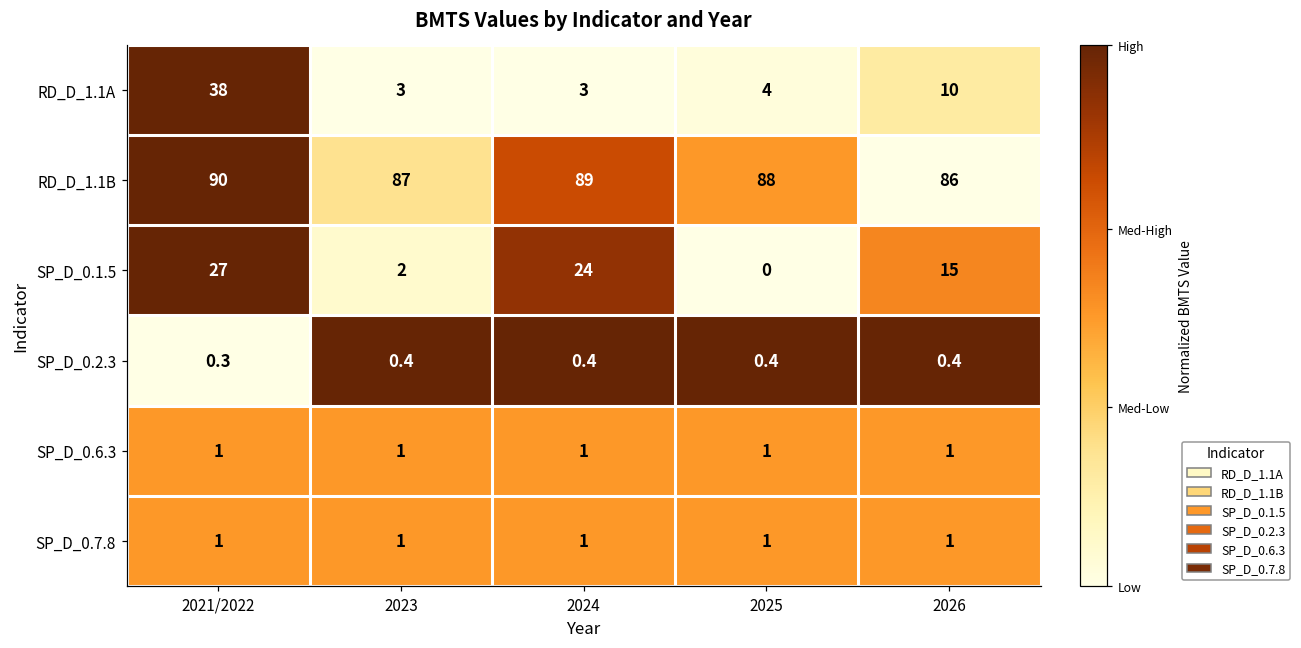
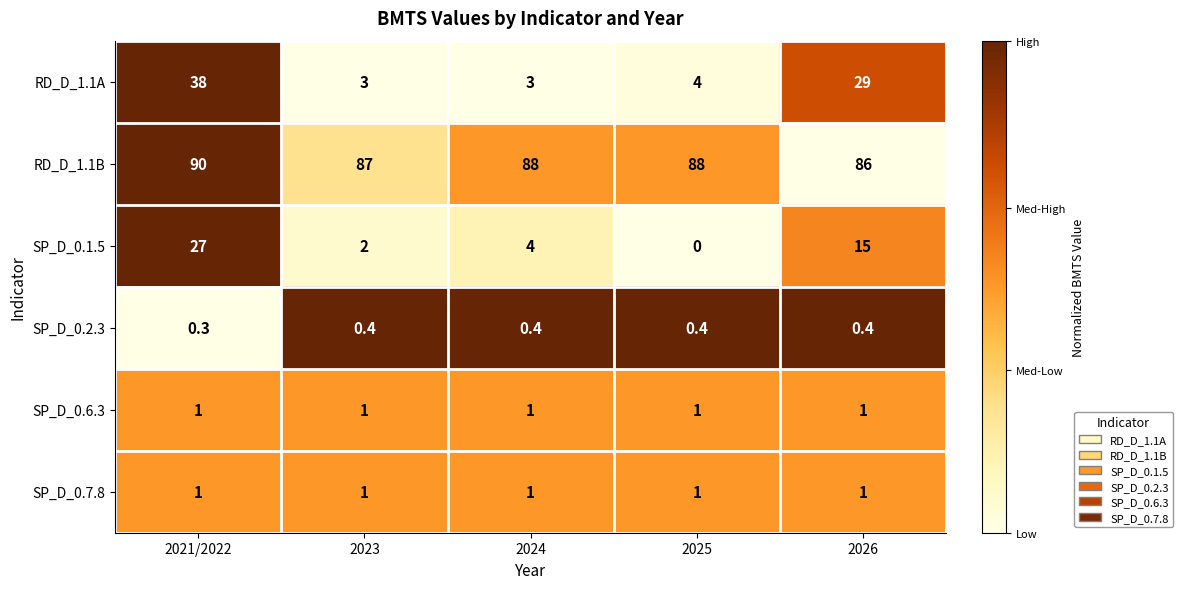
RD_D_1.1A, 2026: 10 -> 29
RD_D_1.1B, 2024: 89 -> 88
SP_D_0.1.5, 2024: 24 -> 4
